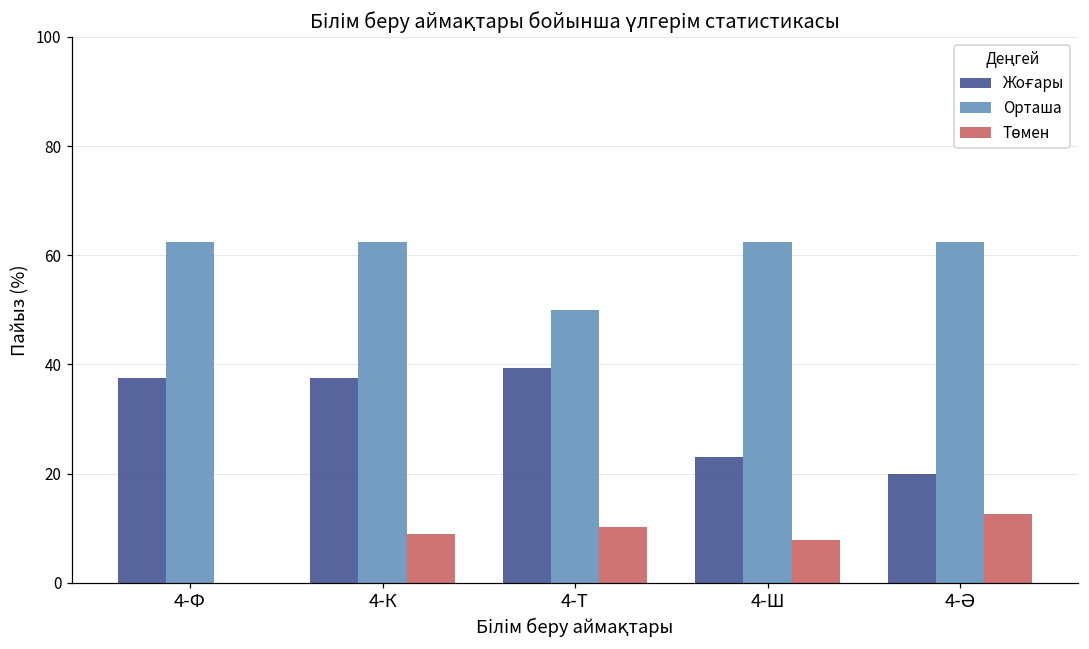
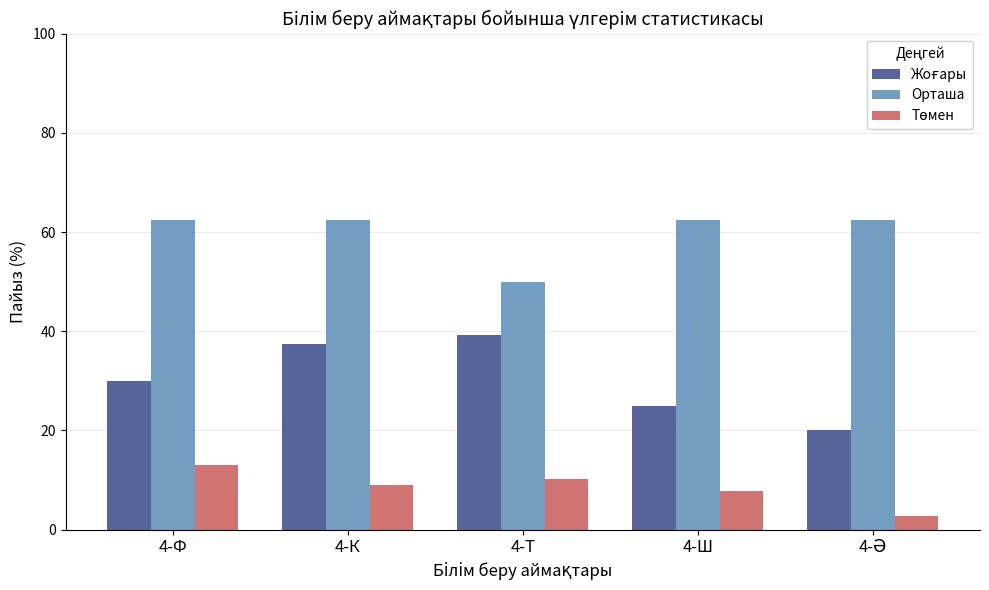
Жоғары, 4-Ф: 38 -> 30
Төмен, 4-Ф: 0 -> 13
Жоғары, 4-Ш: 23 -> 25
Төмен, 4-Ә: 13 -> 3
